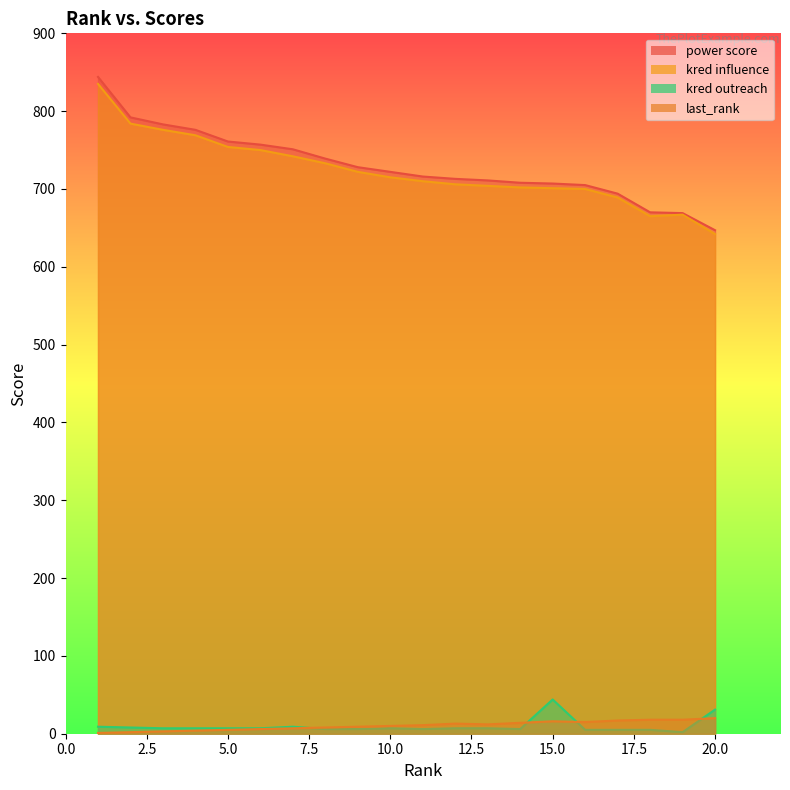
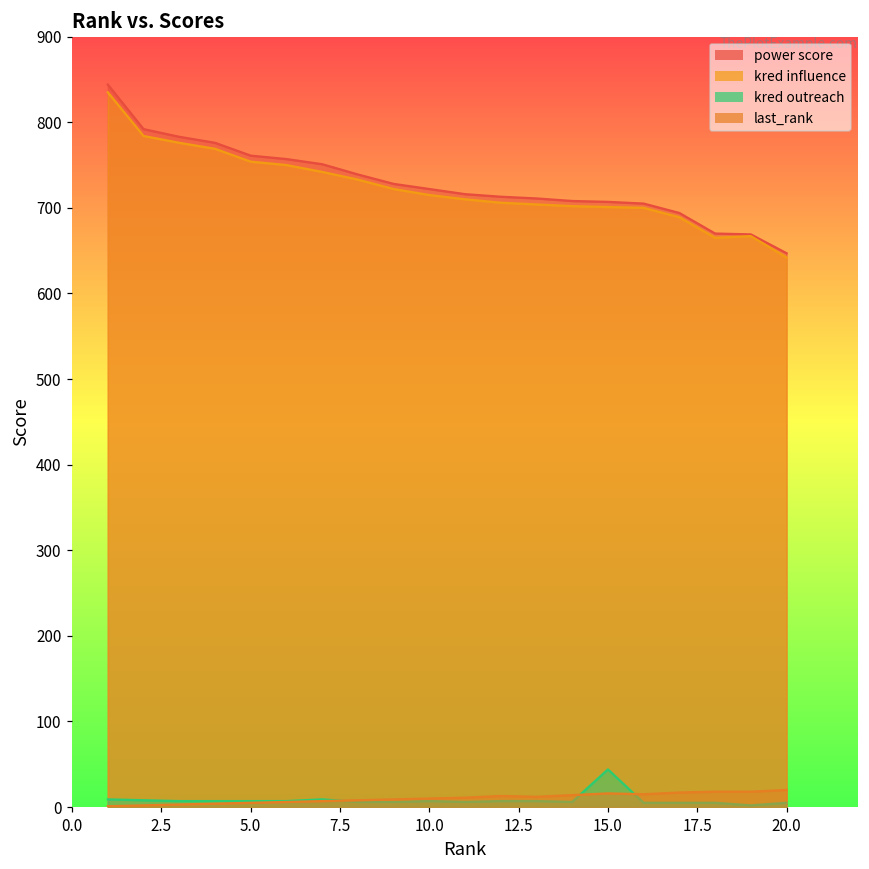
kred outreach, 20.0: 30 -> 10
